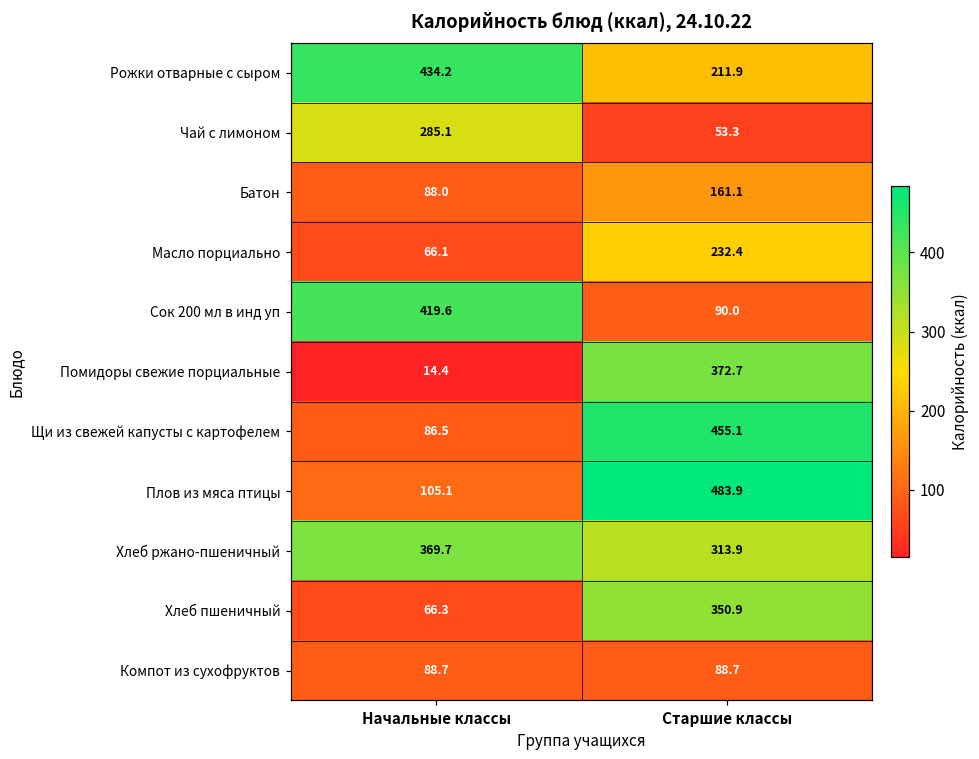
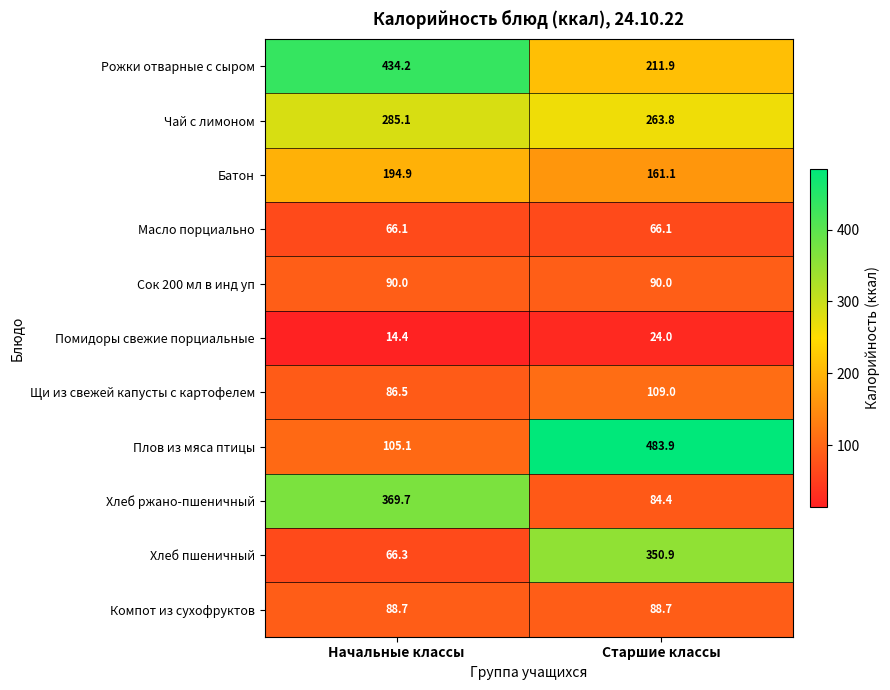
Чай с лимоном, Старшие классы: 53.3 -> 263.8
Батон, Начальные классы: 88.0 -> 194.9
Масло порциально, Старшие классы: 232.4 -> 66.1
Сок 200 мл в инд уп, Начальные классы: 419.6 -> 90.0
Помидоры свежие порциальные, Старшие классы: 372.7 -> 24.0
Щи из свежей капусты с картофелем, Старшие классы: 455.1 -> 109.0
Хлеб ржано-пшеничный, Старшие классы: 313.9 -> 84.4
